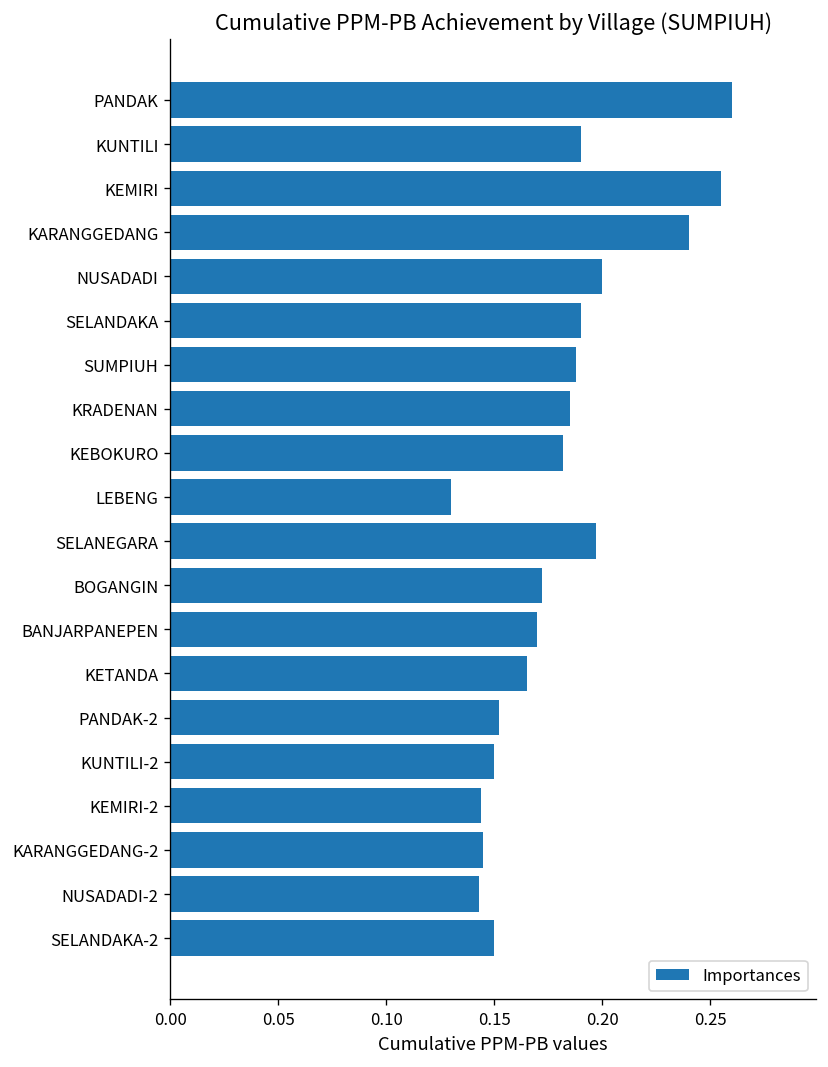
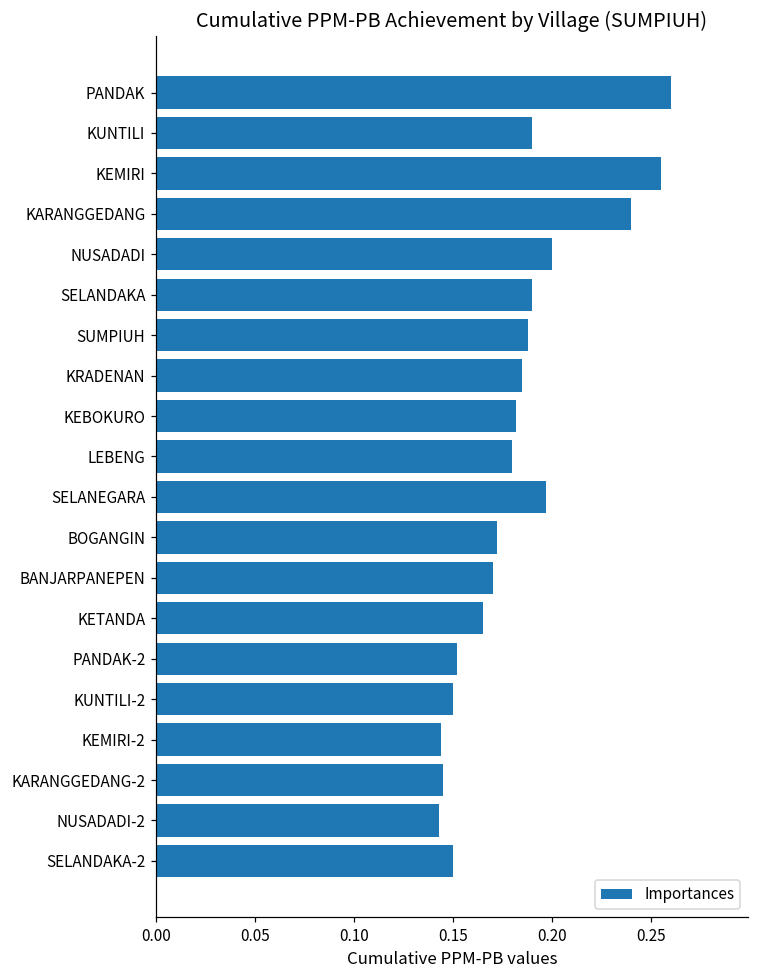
LEBENG: 0.13 -> 0.18
